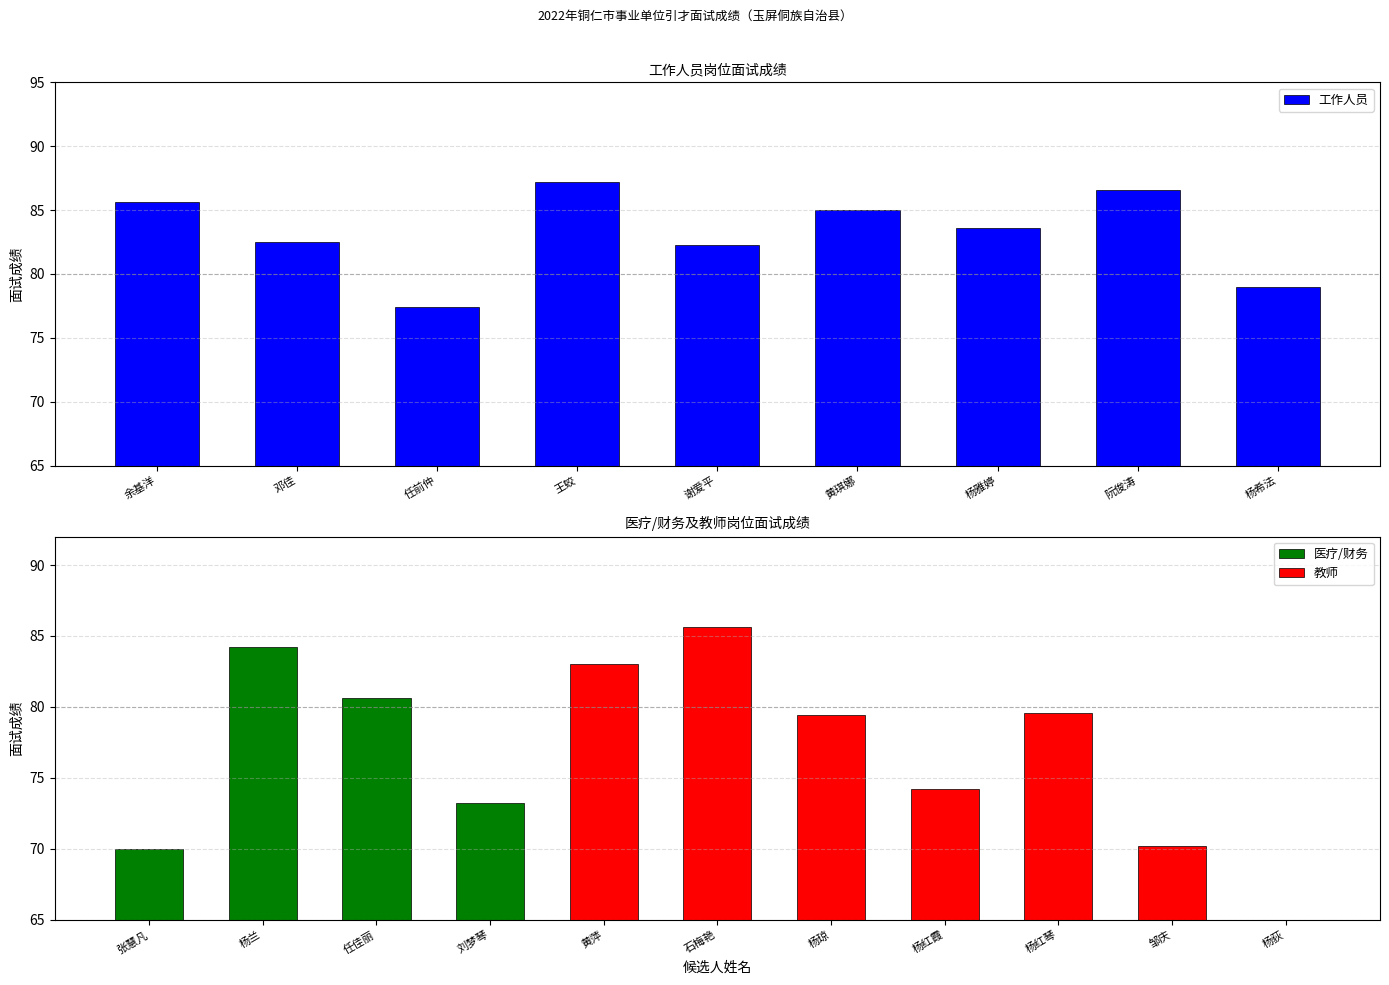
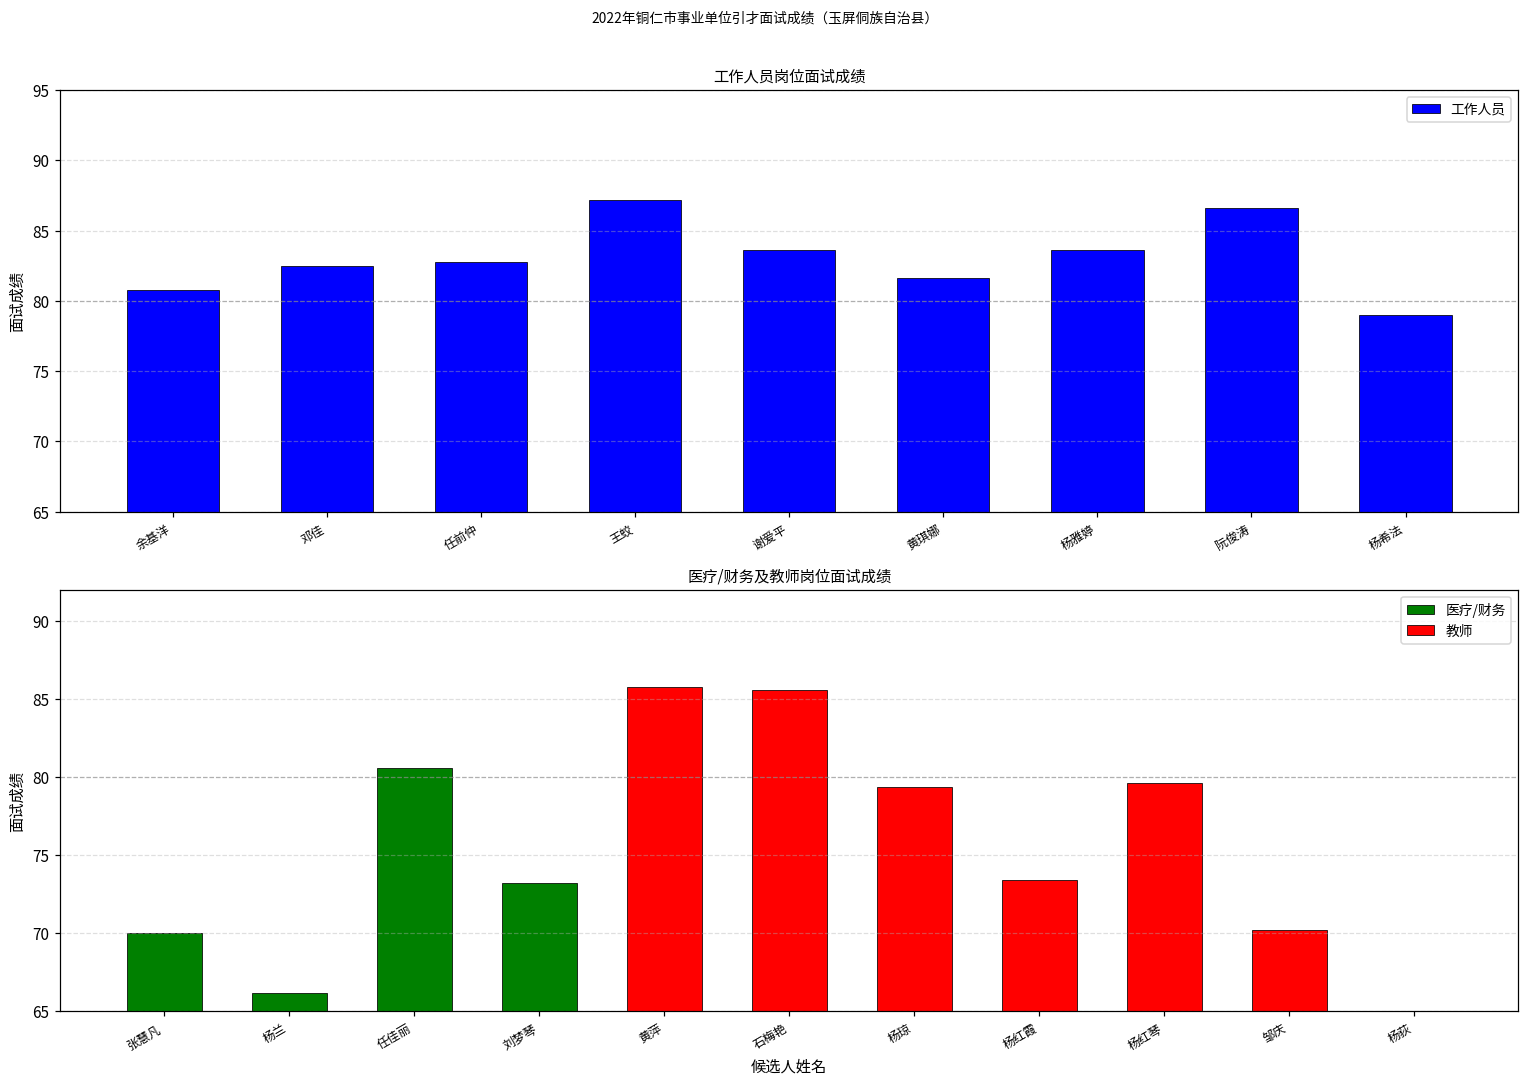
工作人员岗位面试成绩, 余基洋: 85.6 -> 80.8
工作人员岗位面试成绩, 任前仲: 77.4 -> 82.8
工作人员岗位面试成绩, 谢爱平: 82.3 -> 83.6
工作人员岗位面试成绩, 黄琪娜: 85.0 -> 81.6
医疗/财务及教师岗位面试成绩, 杨兰: 84.2 -> 66.2
医疗/财务及教师岗位面试成绩, 黄萍: 83.0 -> 85.8
医疗/财务及教师岗位面试成绩, 杨红霞: 74.2 -> 73.4
